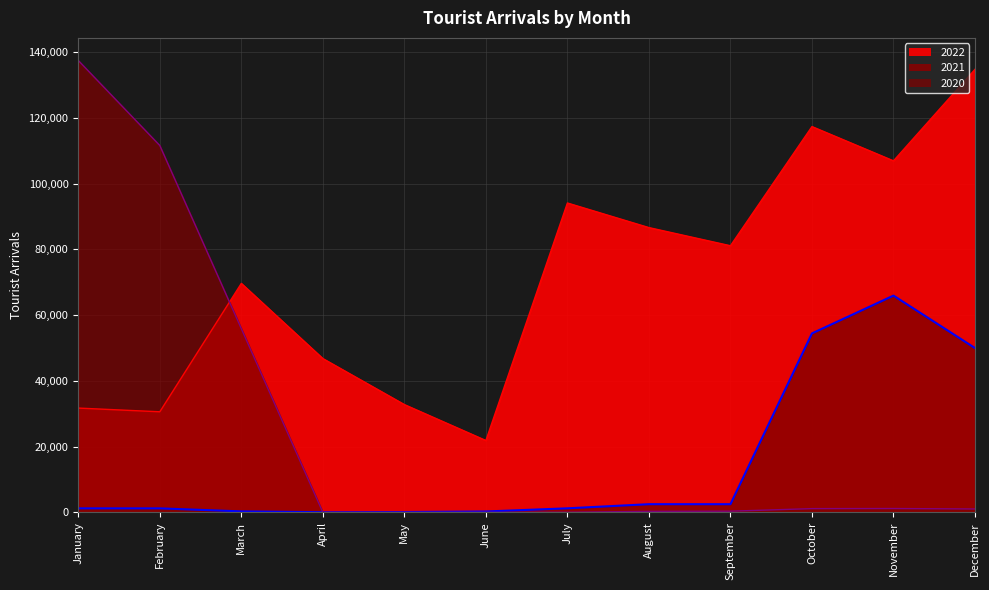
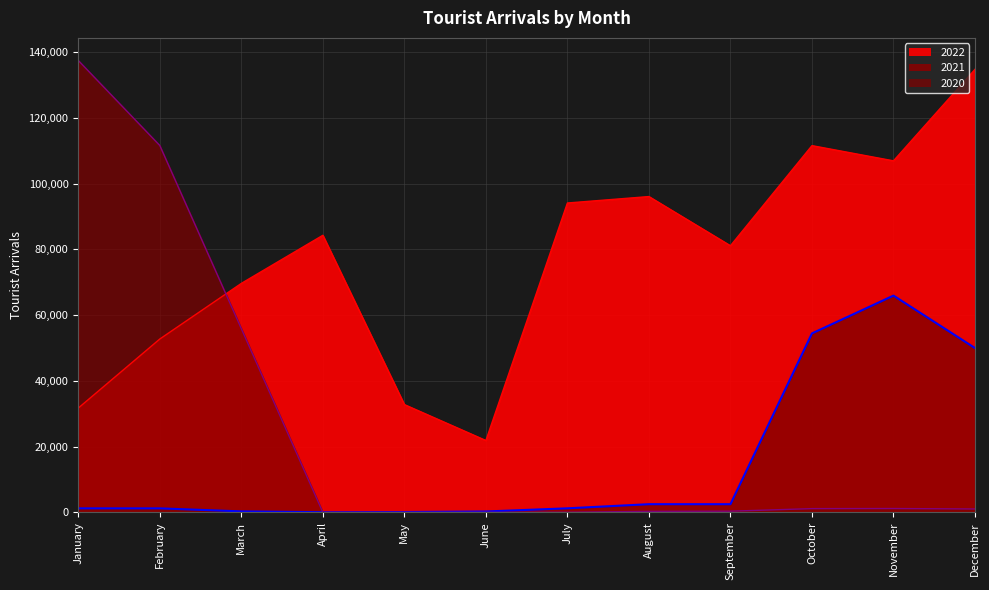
2022, February: 31,000 -> 53,000
2022, April: 47,000 -> 84,000
2022, August: 87,000 -> 96,000
2022, October: 117,000 -> 112,000
